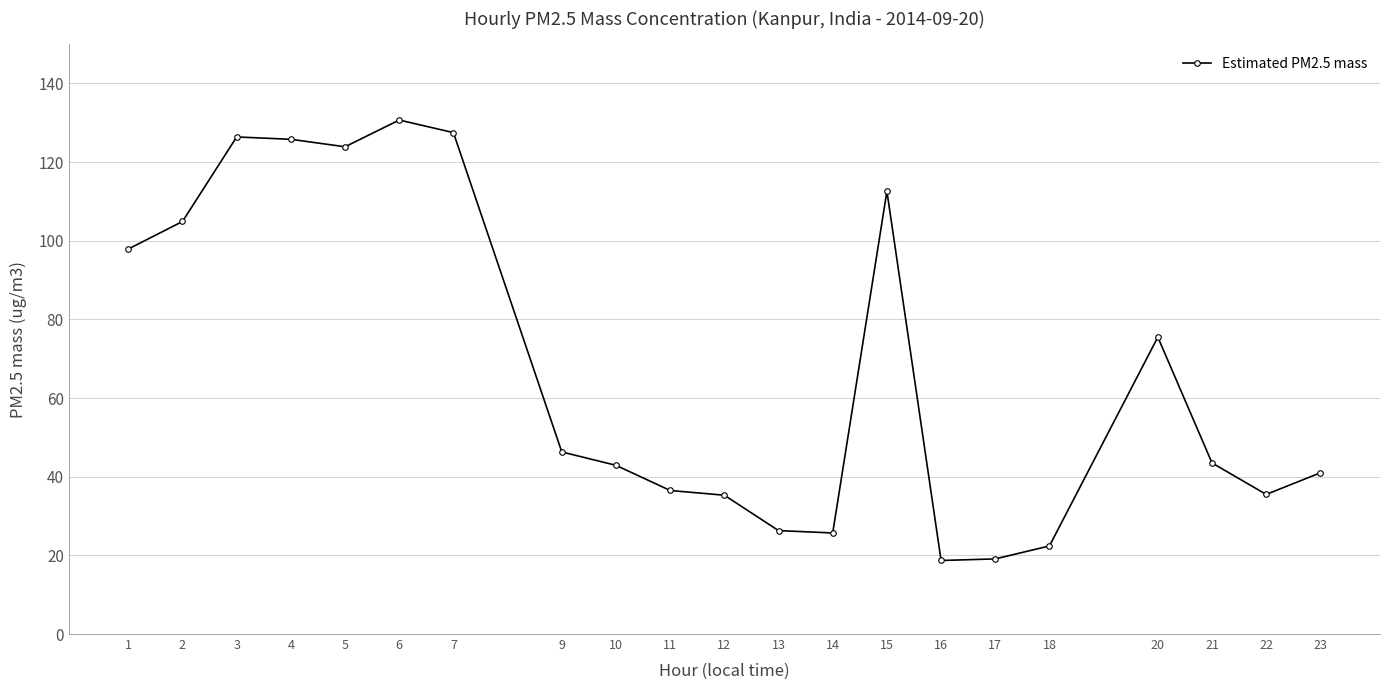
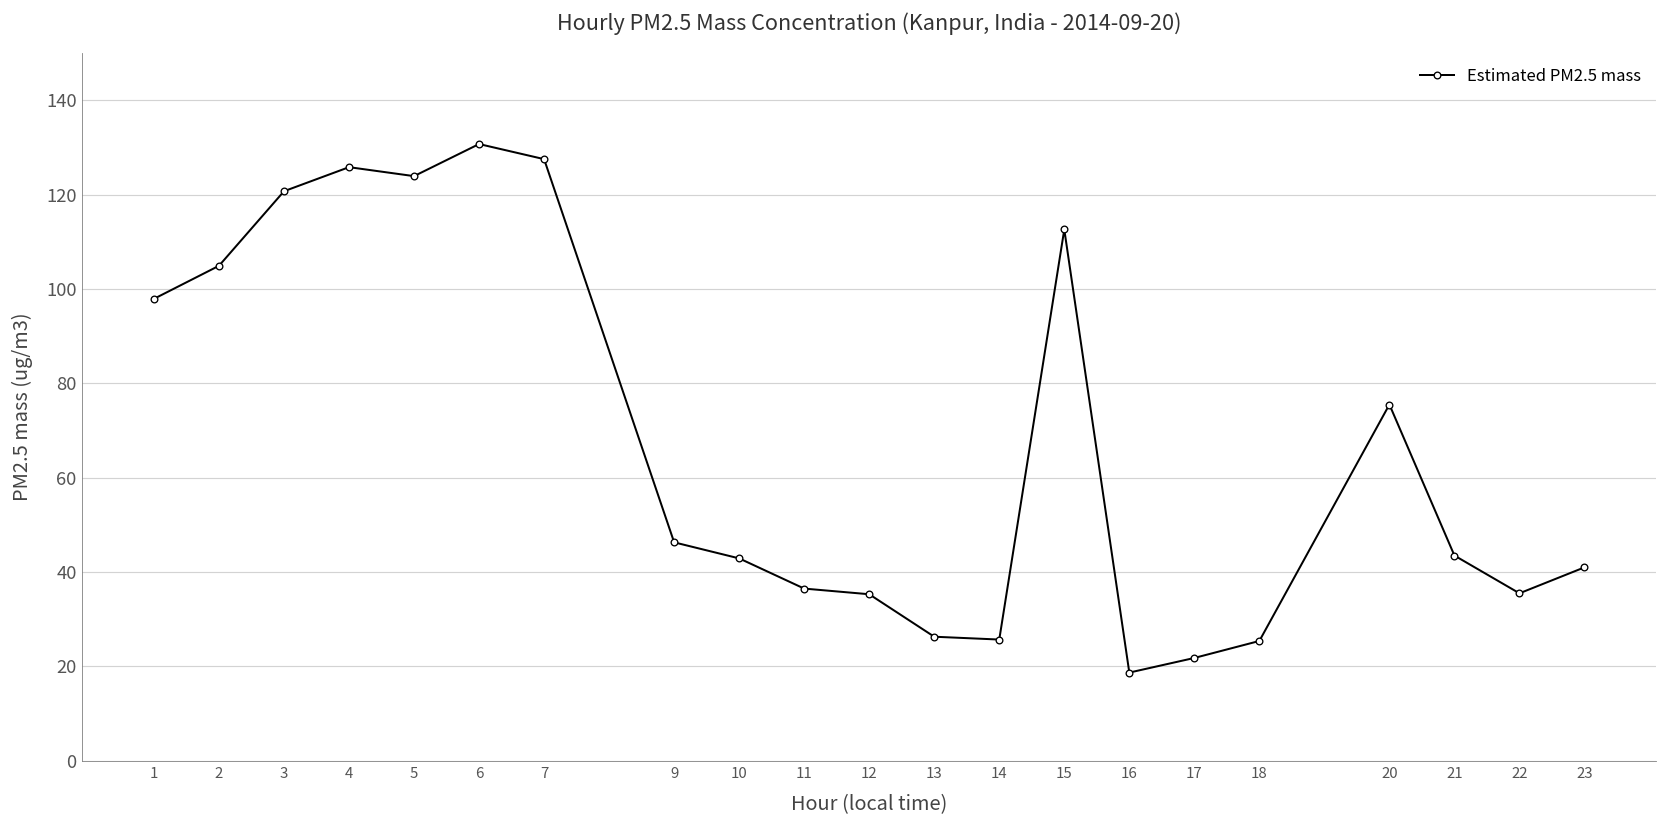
3: 126 -> 121
17: 19 -> 22
18: 22 -> 25
